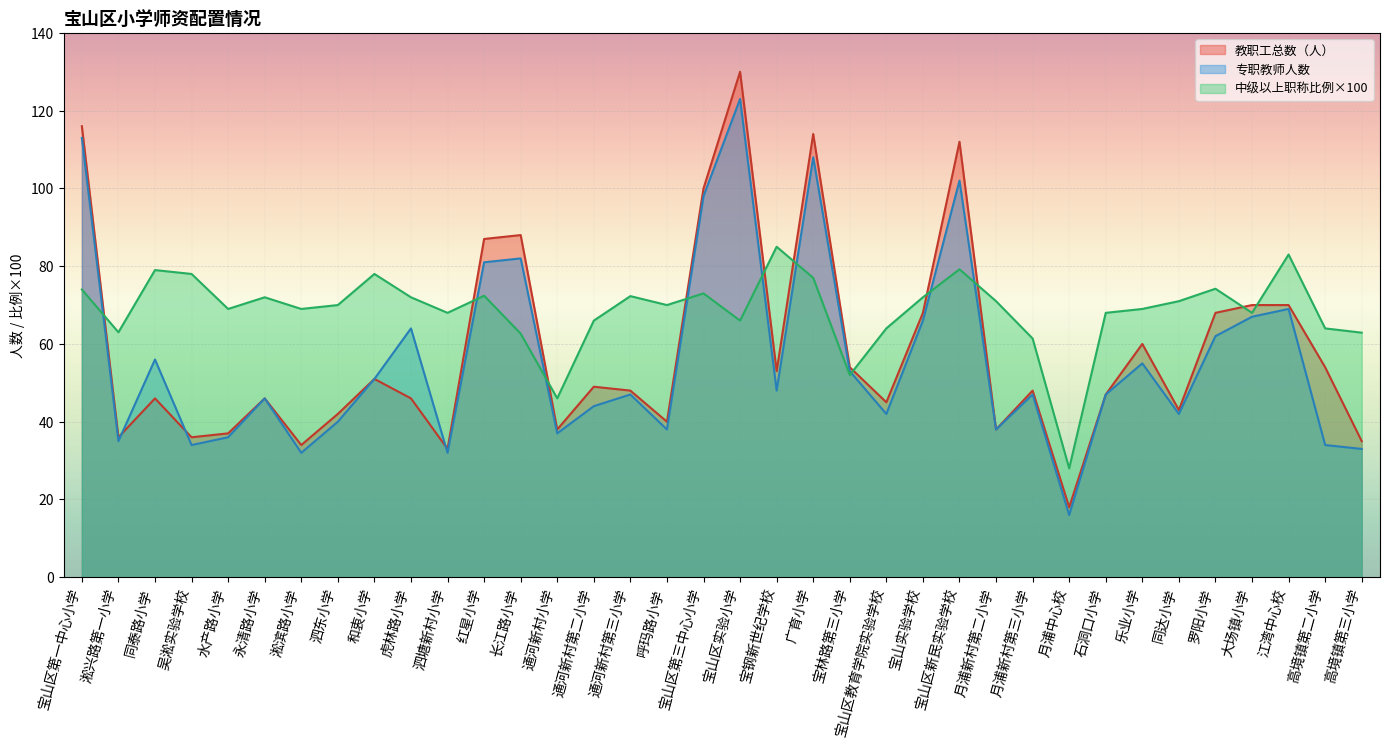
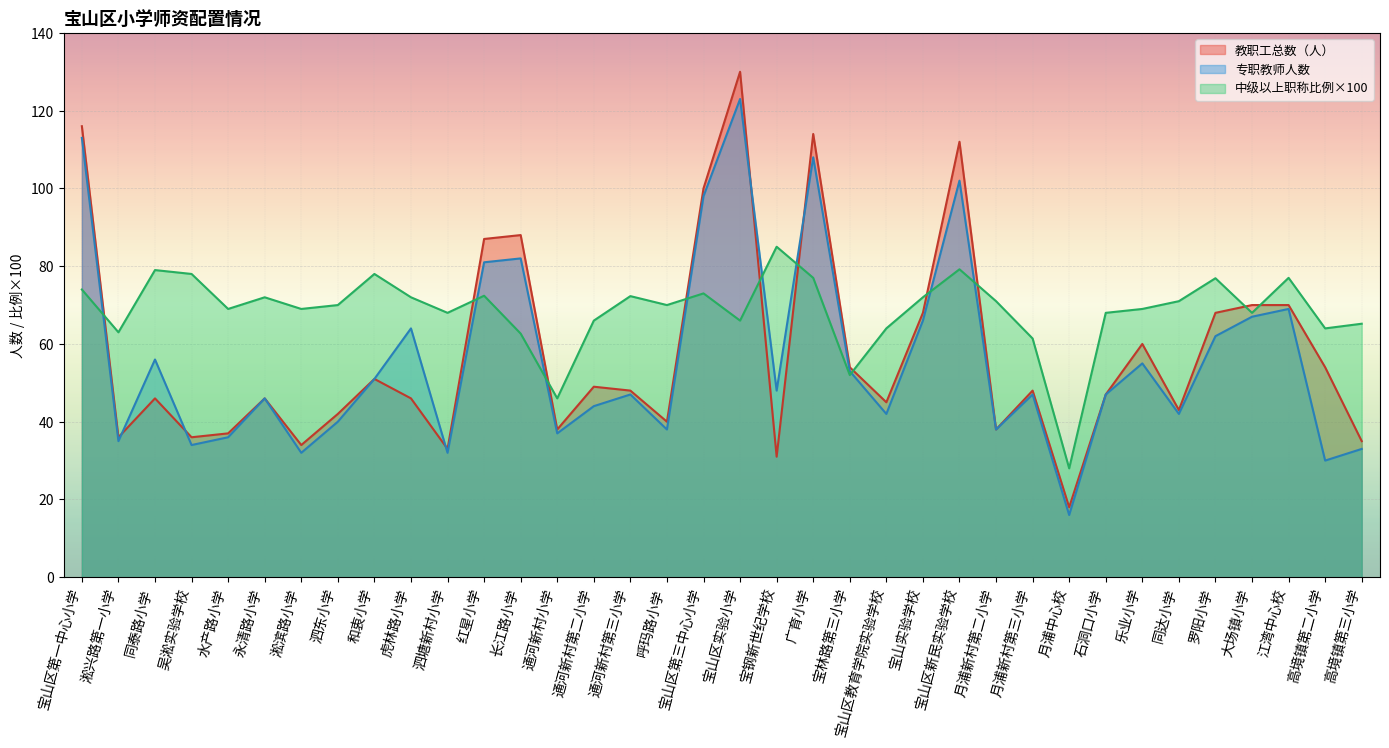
教职工总数（人）, 宝钢新世纪学校: 53 -> 31
中级以上职称比例×100, 罗阳小学: 74 -> 77
中级以上职称比例×100, 江湾中心校: 83 -> 77
专职教师人数, 高境镇第二小学: 34 -> 30
中级以上职称比例×100, 高境镇第三小学: 63 -> 65
